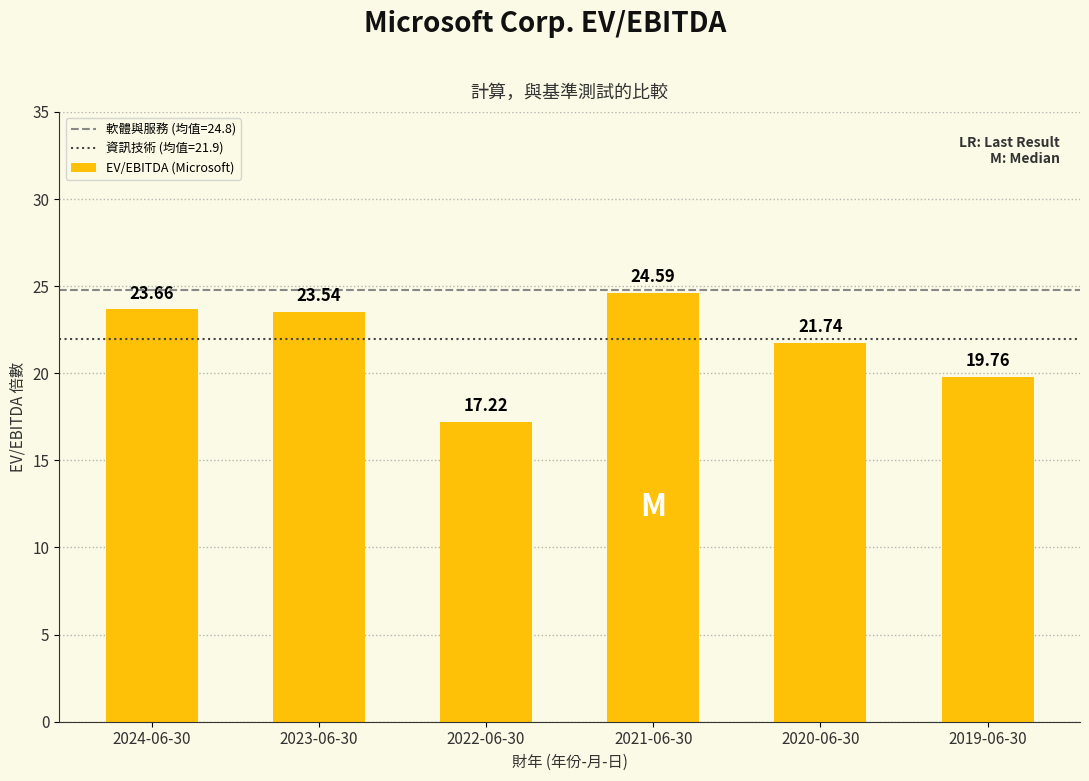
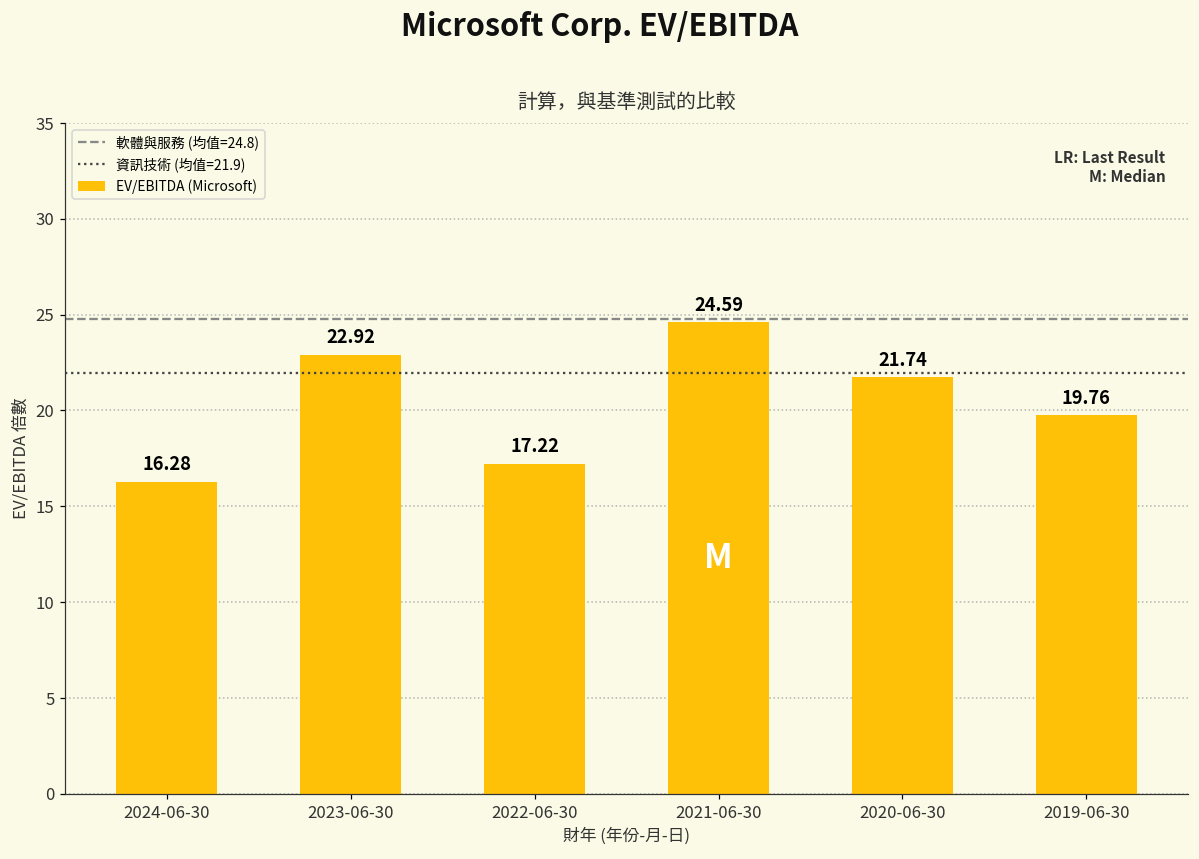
2024-06-30: 23.66 -> 16.28
2023-06-30: 23.54 -> 22.92
